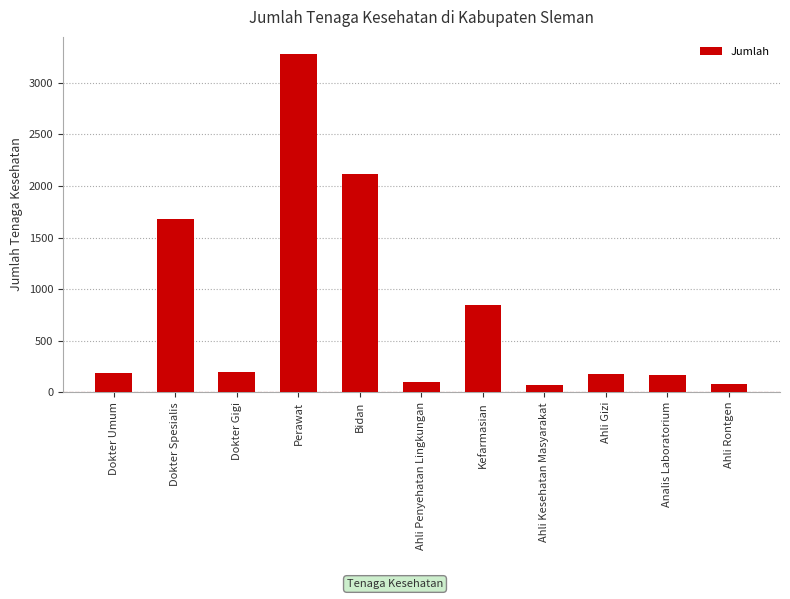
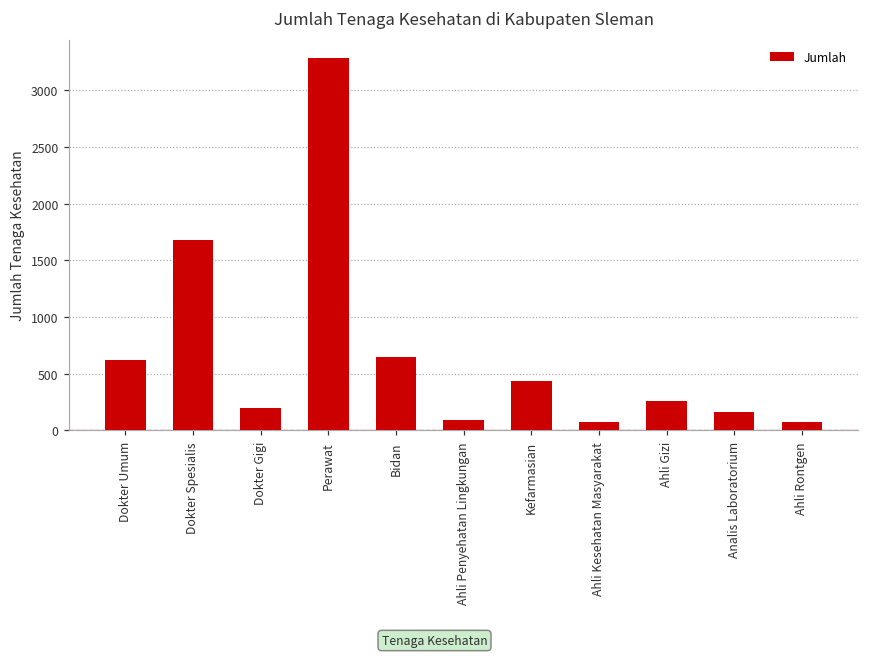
Dokter Umum: 190 -> 620
Bidan: 2120 -> 650
Kefarmasian: 840 -> 440
Ahli Gizi: 180 -> 260
